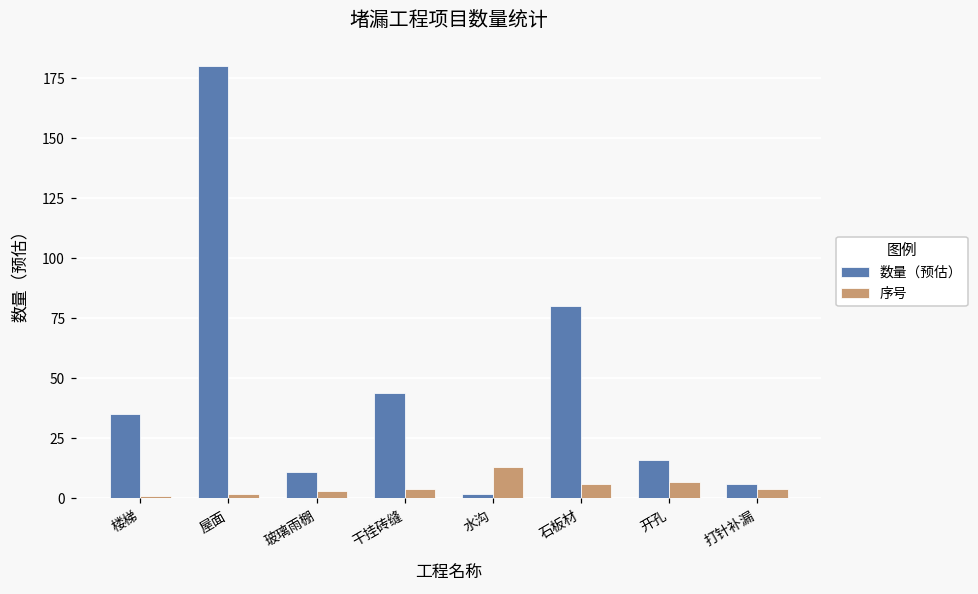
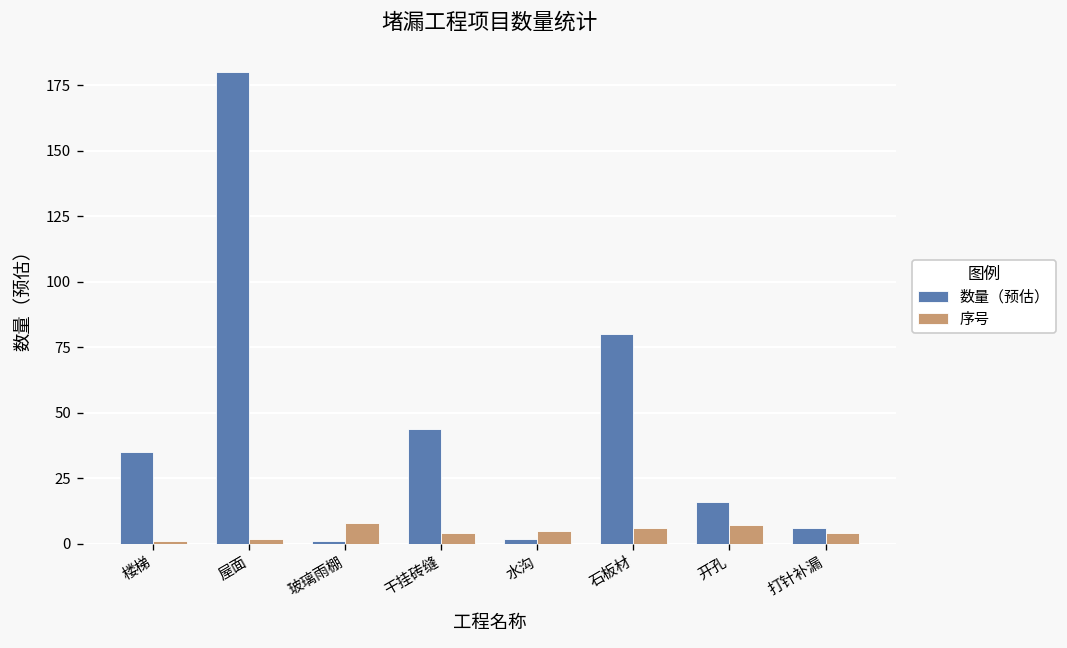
数量（预估）, 玻璃雨棚: 11 -> 1
序号, 玻璃雨棚: 3 -> 8
序号, 水沟: 13 -> 5
